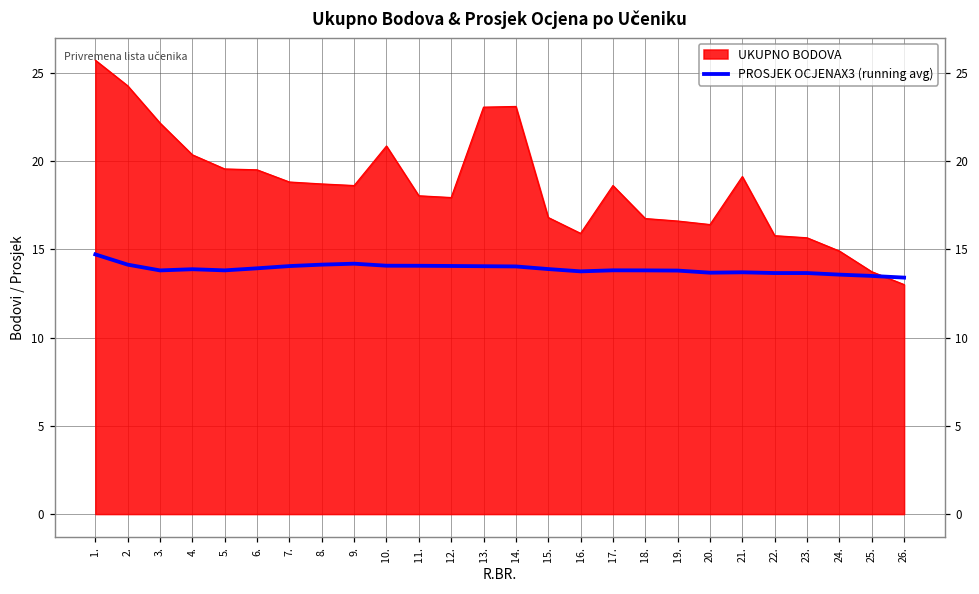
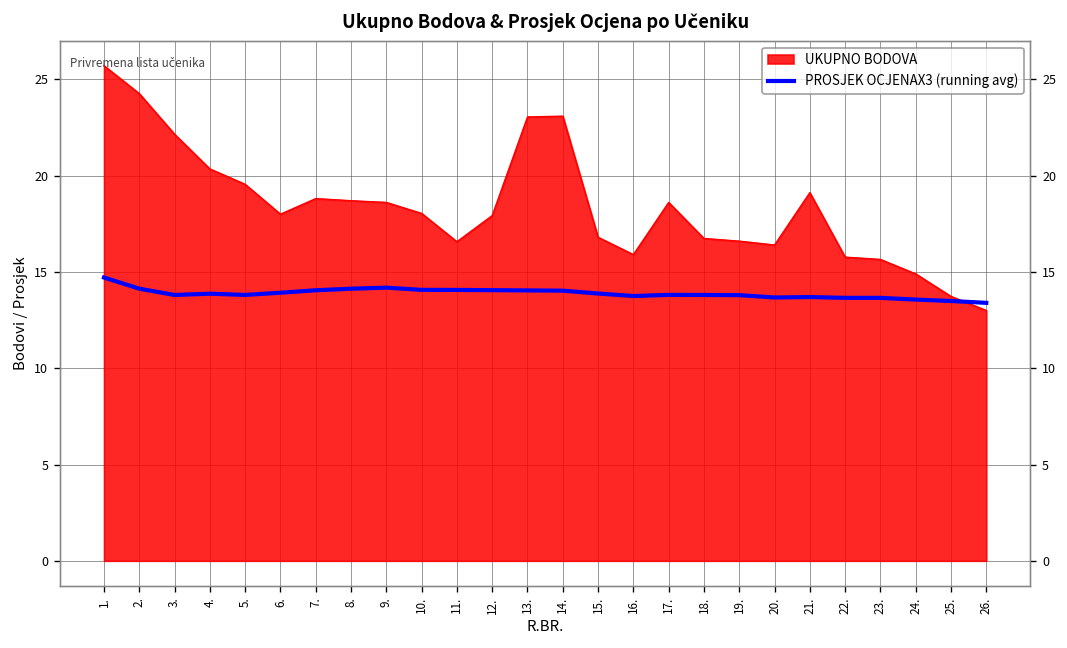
UKUPNO BODOVA, 6.: 19.5 -> 18.0
UKUPNO BODOVA, 10.: 20.9 -> 18.0
UKUPNO BODOVA, 11.: 18.0 -> 16.6
